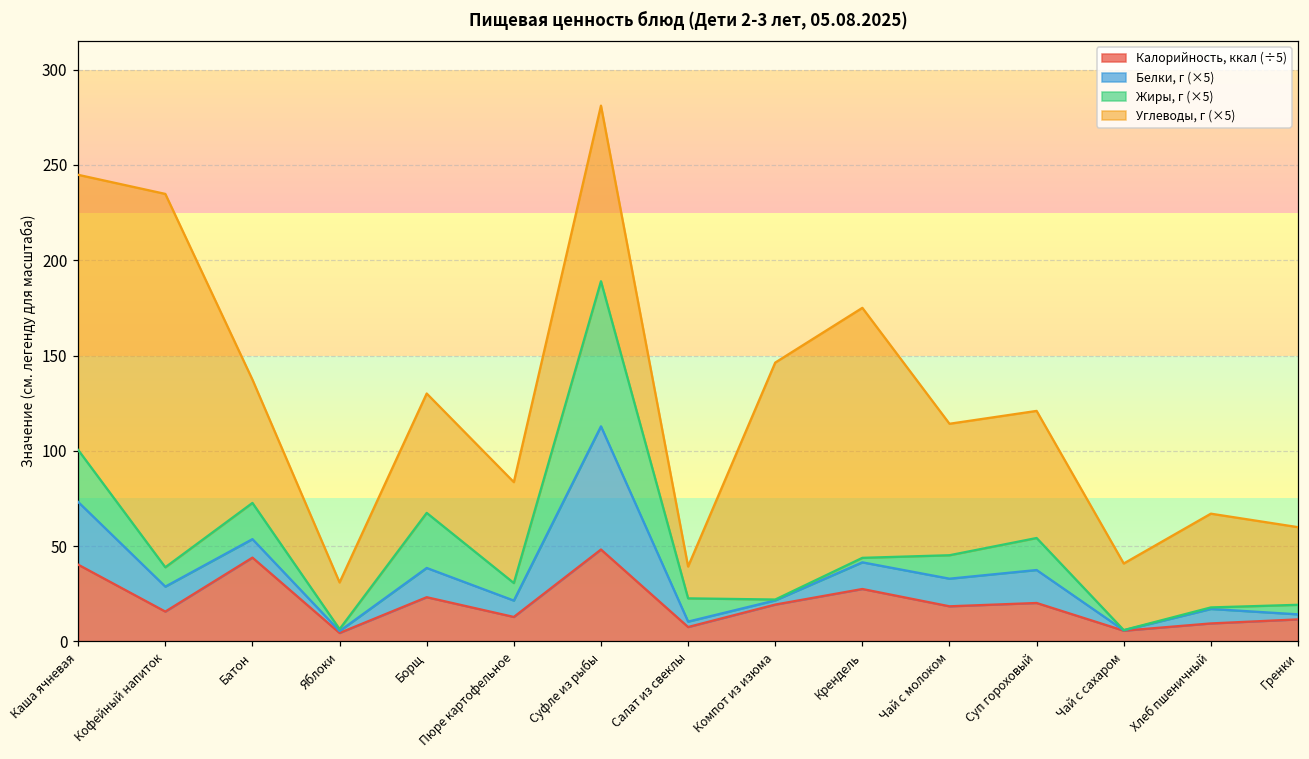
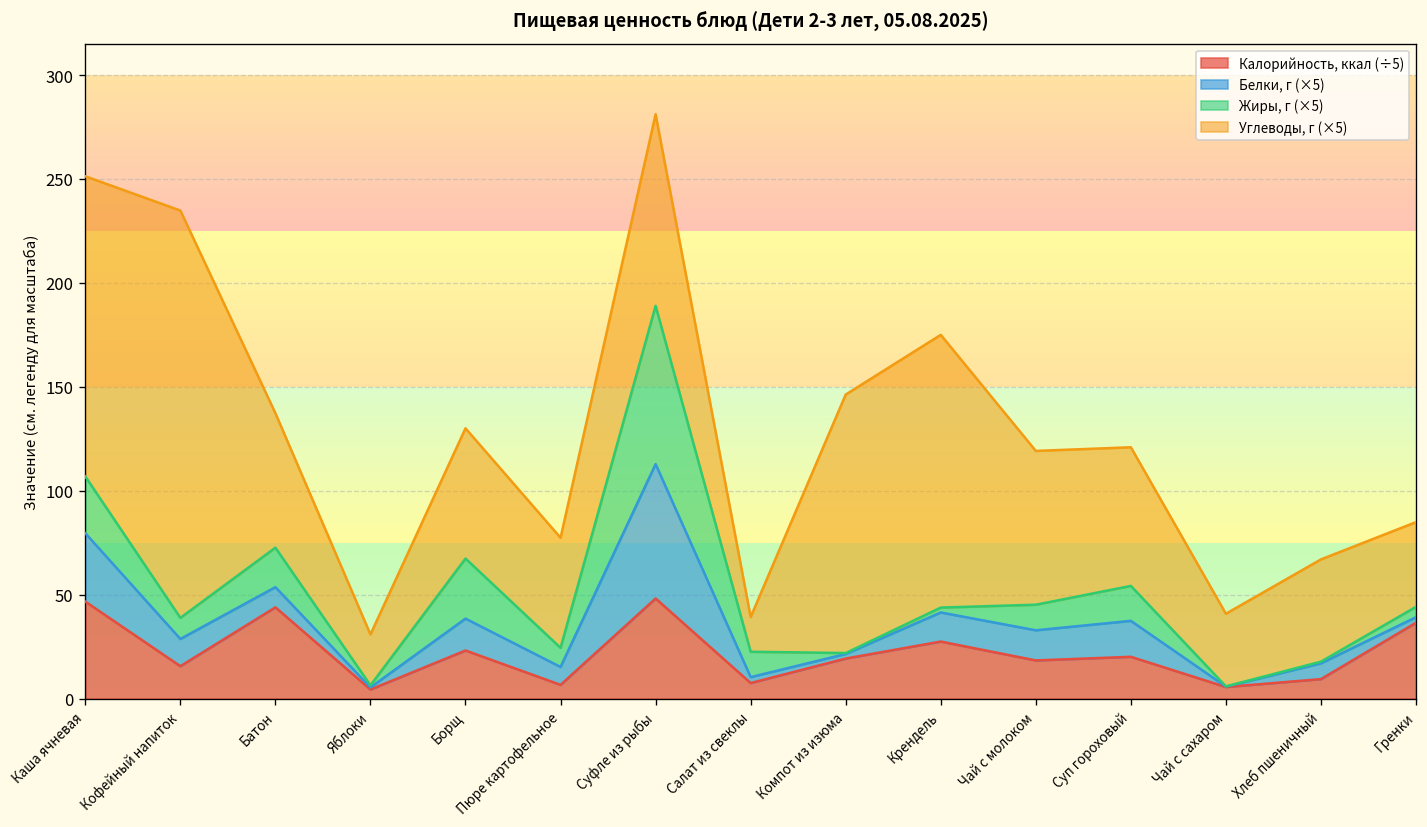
Калорийность, ккал (÷5), Каша ячневая: 40 -> 47
Калорийность, ккал (÷5), Пюре картофельное: 13 -> 7
Углеводы, г (×5), Чай с молоком: 69 -> 74
Калорийность, ккал (÷5), Гренки: 12 -> 37
